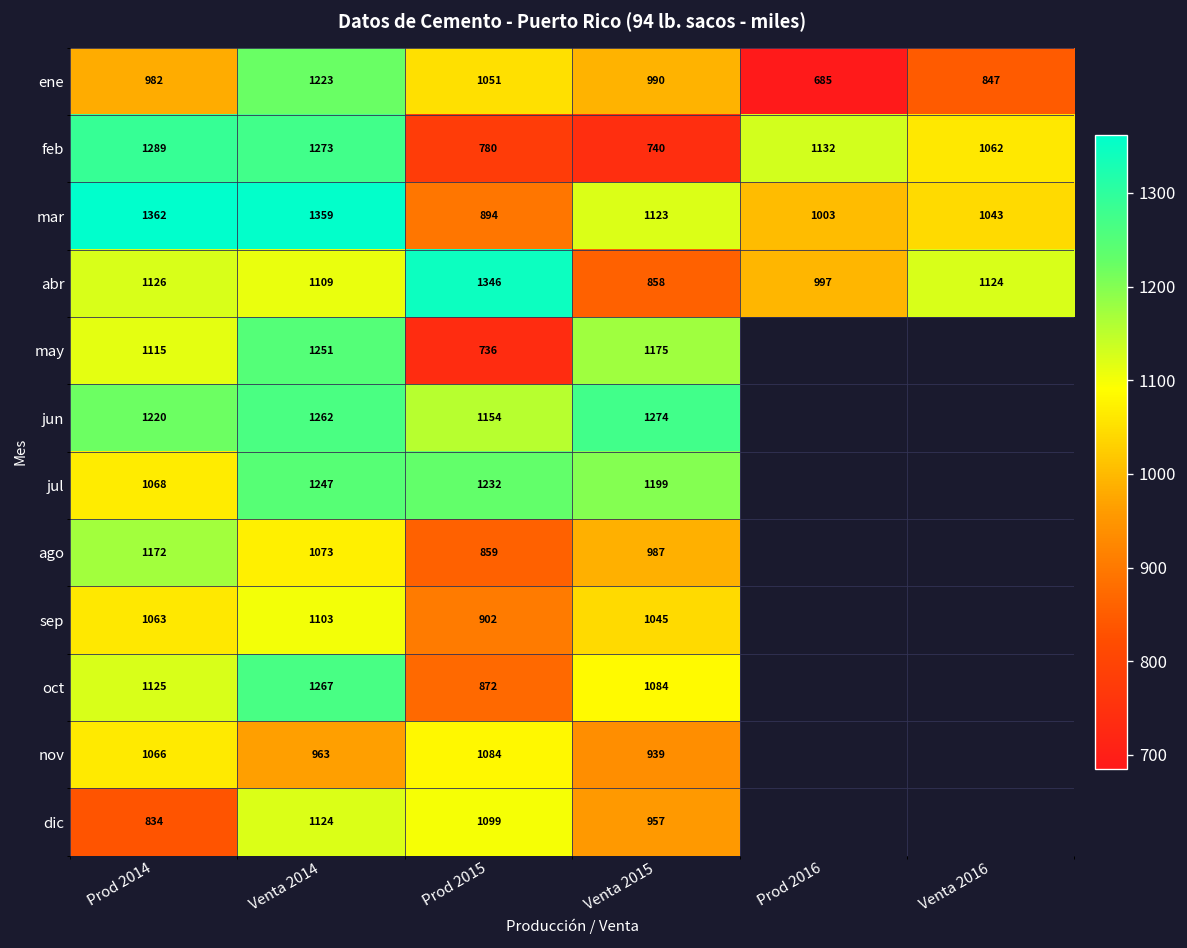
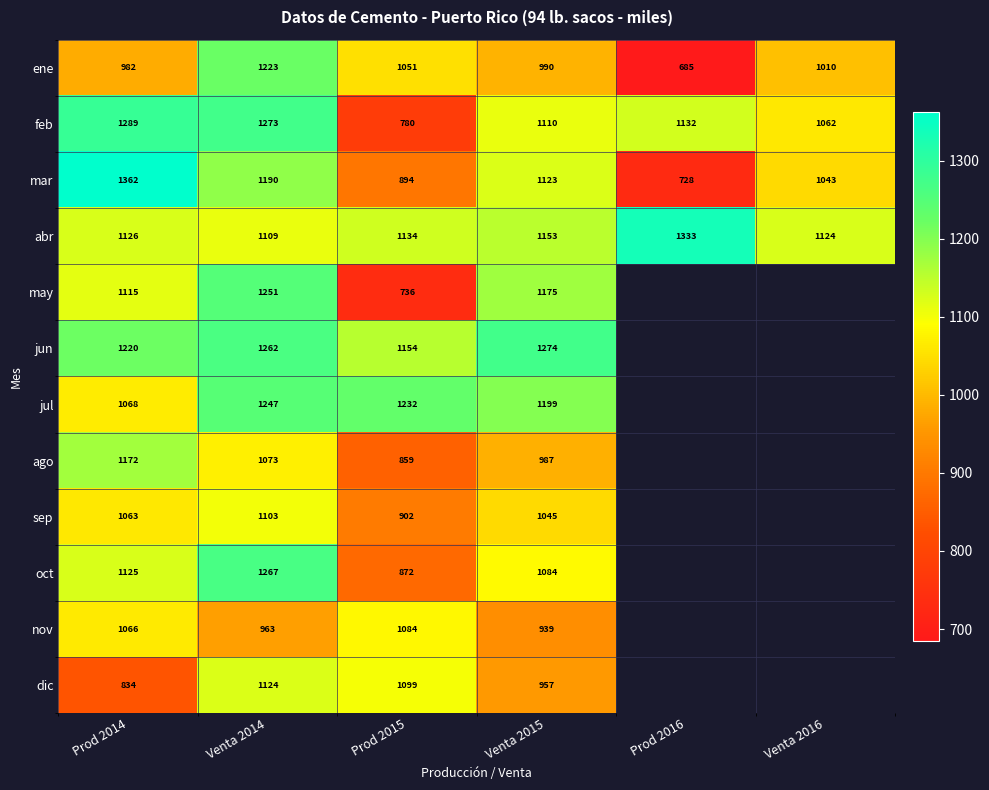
ene, Venta 2016: 847 -> 1010
feb, Venta 2015: 740 -> 1110
mar, Venta 2014: 1359 -> 1190
mar, Prod 2016: 1003 -> 728
abr, Prod 2015: 1346 -> 1134
abr, Venta 2015: 858 -> 1153
abr, Prod 2016: 997 -> 1333
